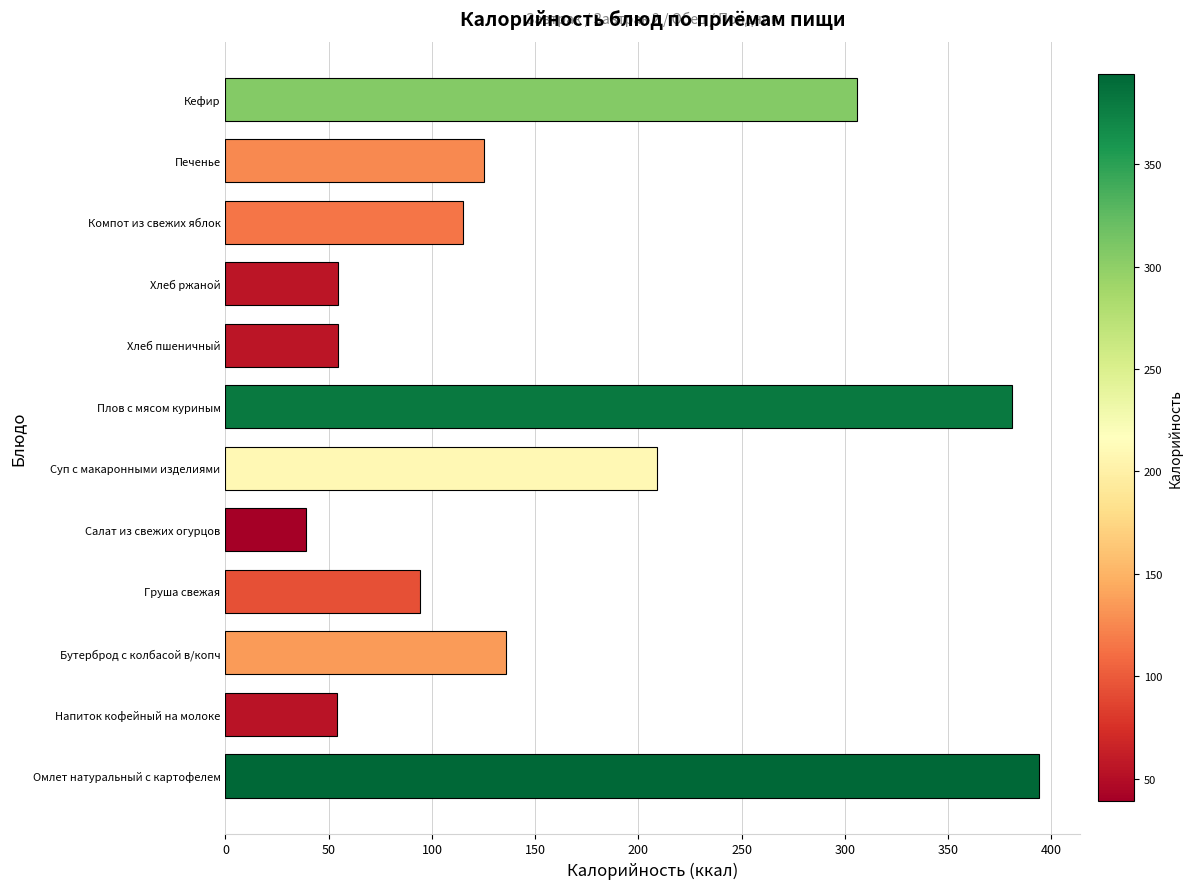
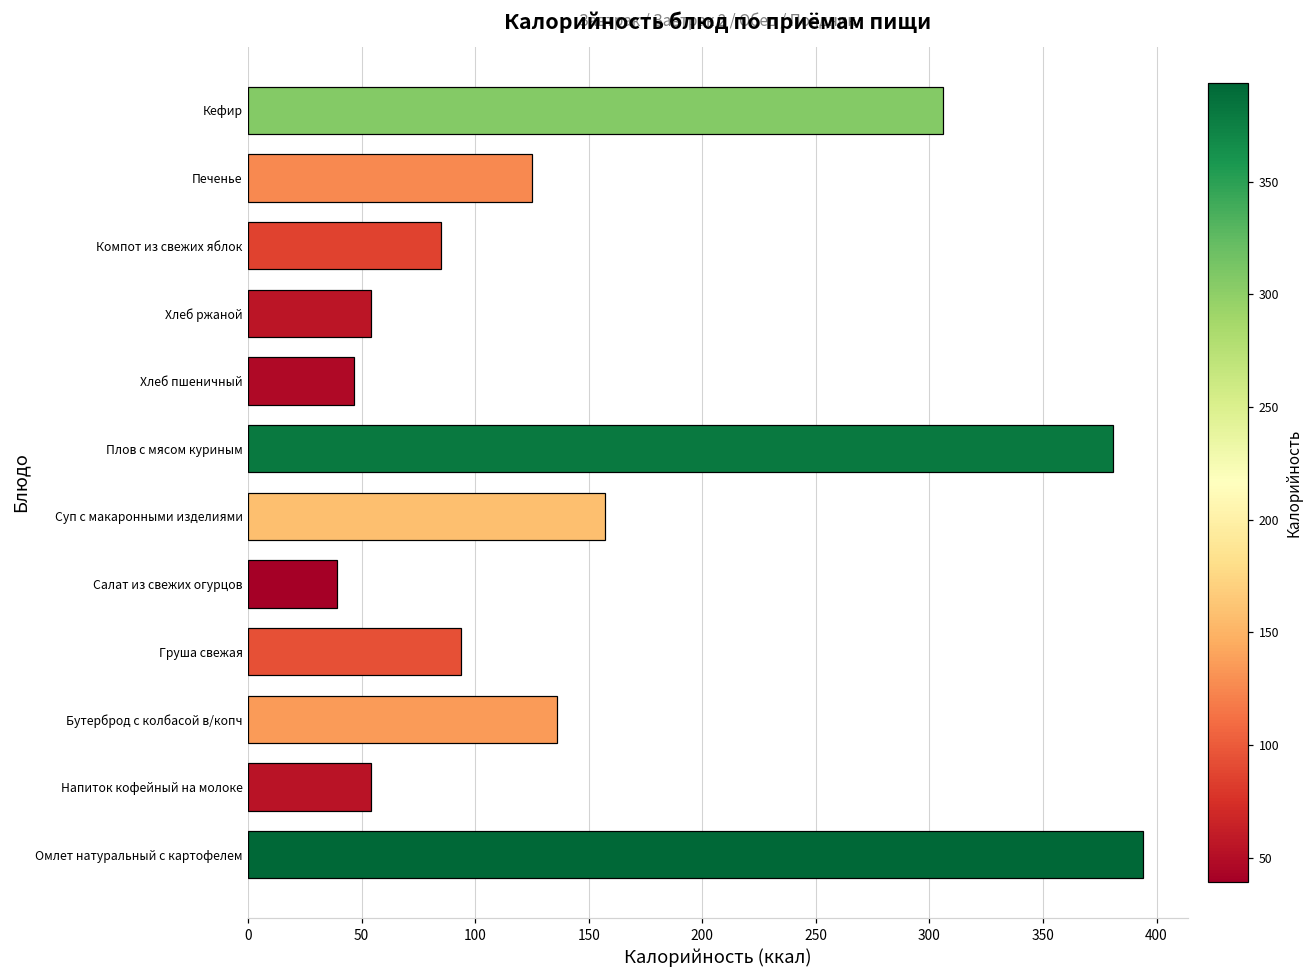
Компот из свежих яблок: 115 -> 85
Хлеб пшеничный: 54 -> 47
Суп с макаронными изделиями: 209 -> 157
